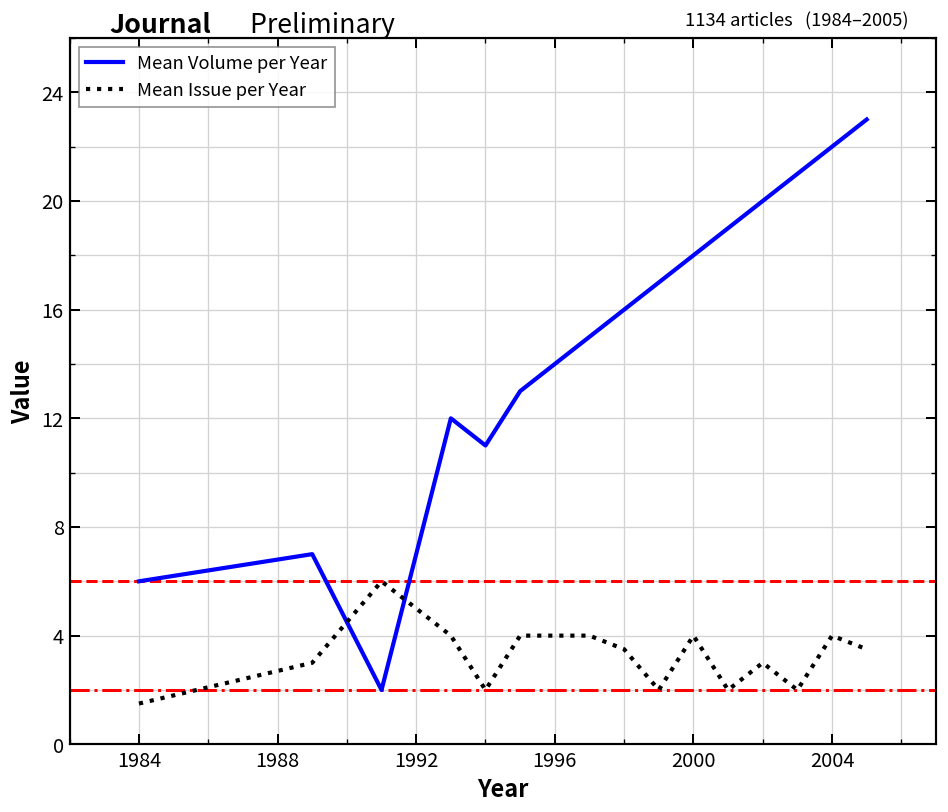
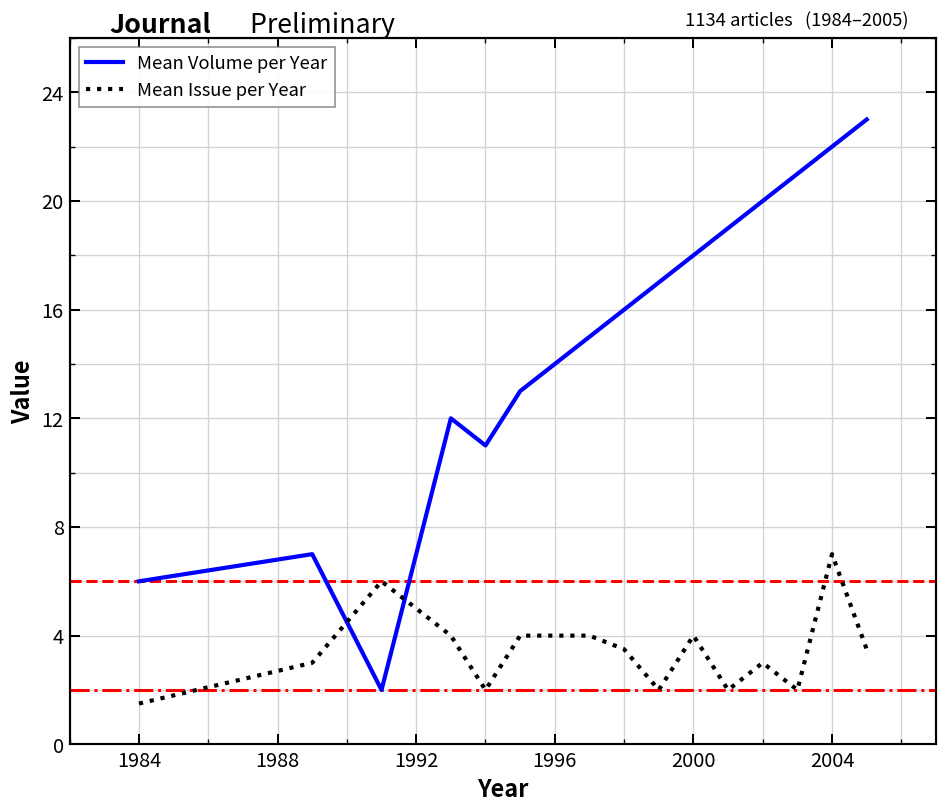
Mean Issue per Year, 2004: 4 -> 7
